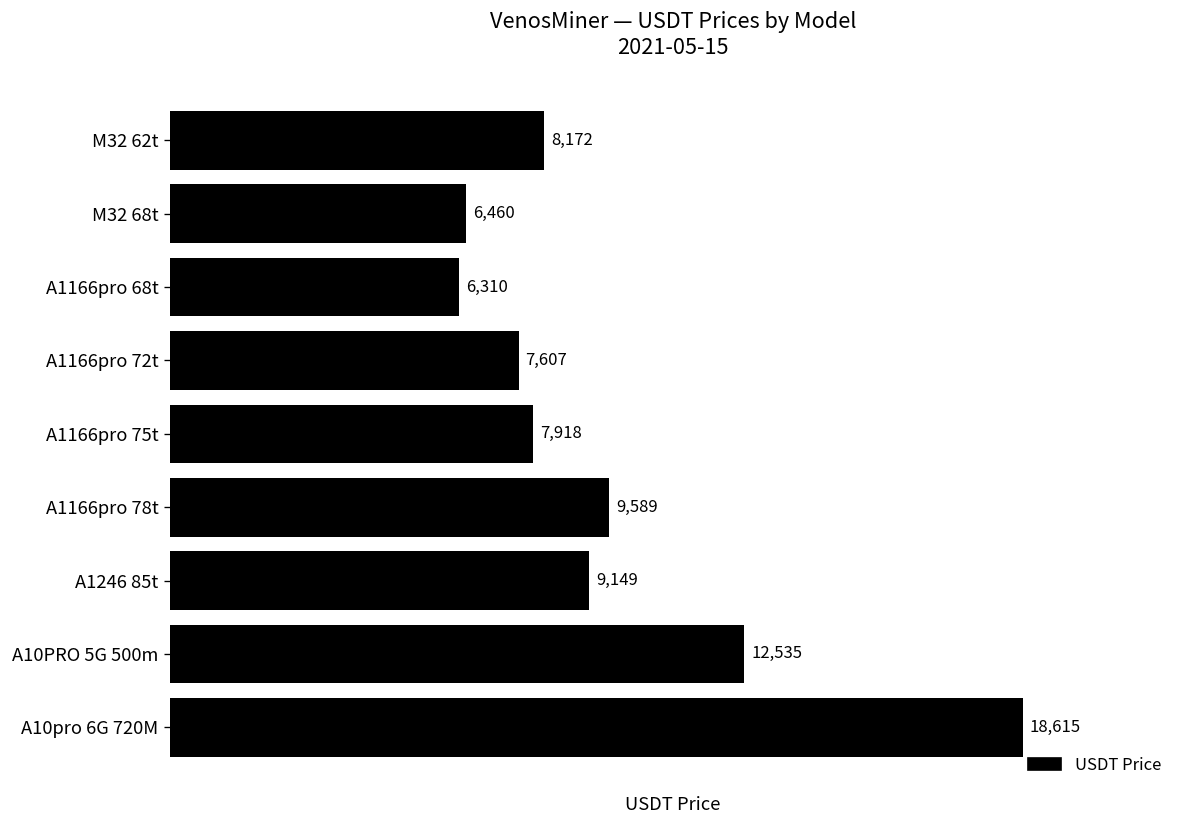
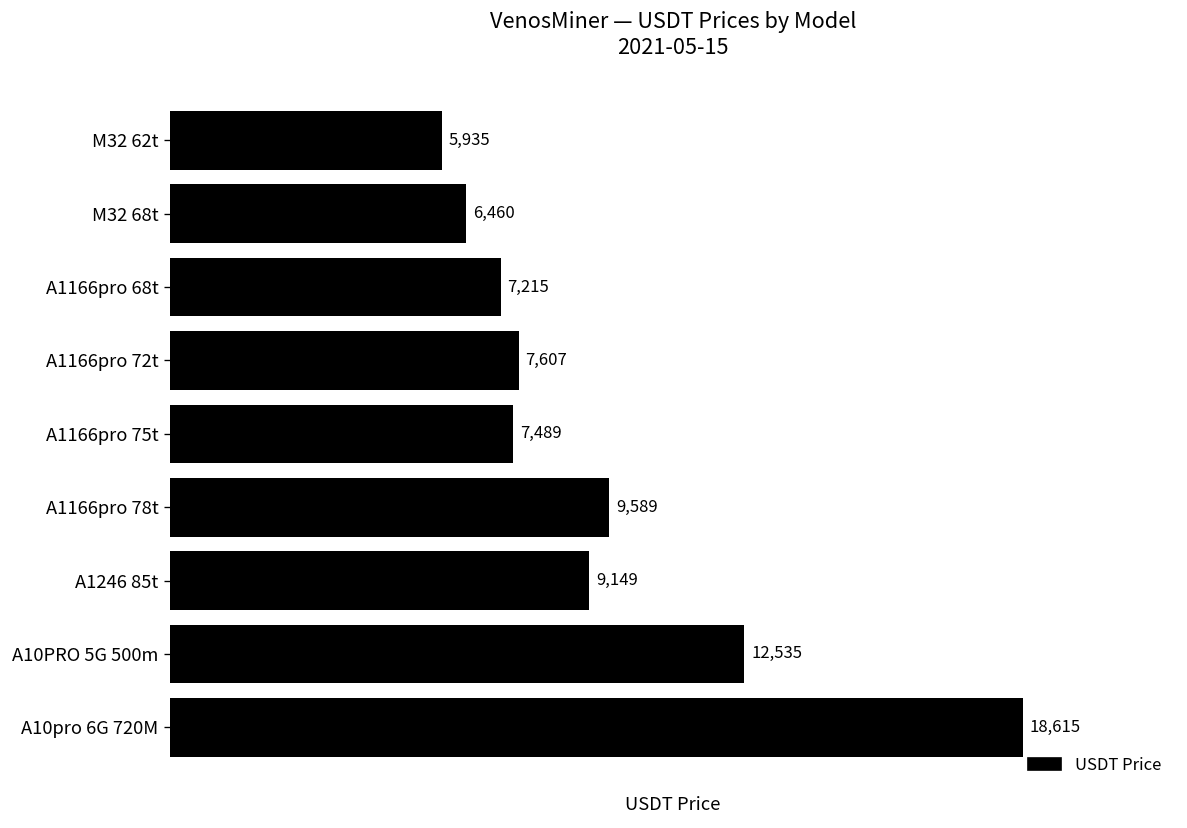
M32 62t: 8,172 -> 5,935
A1166pro 68t: 6,310 -> 7,215
A1166pro 75t: 7,918 -> 7,489
